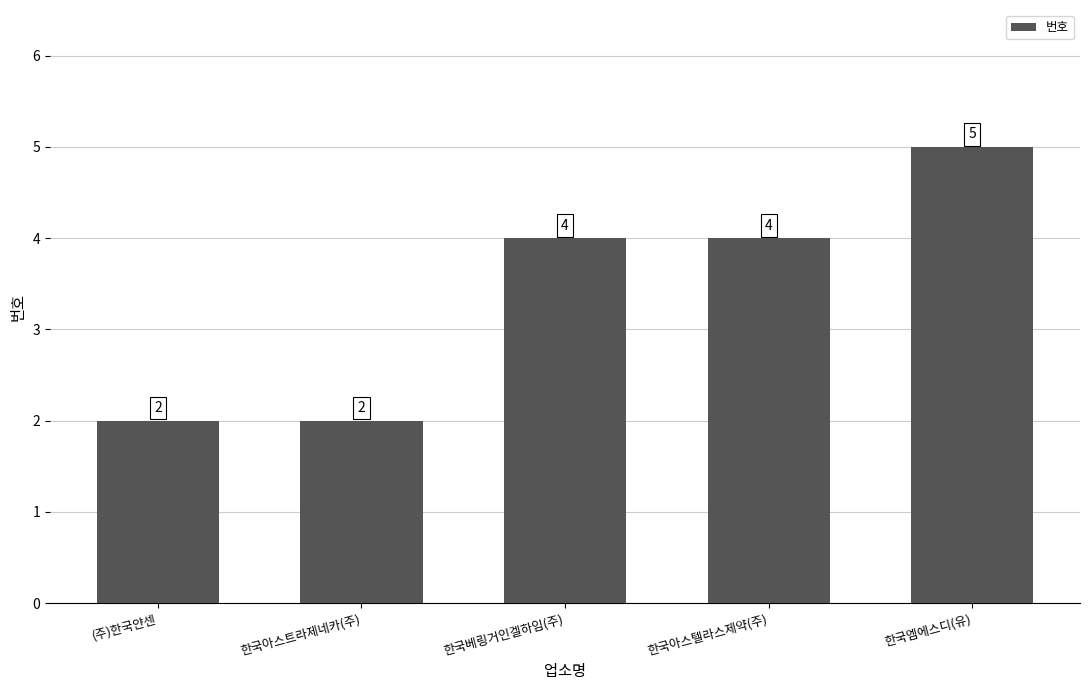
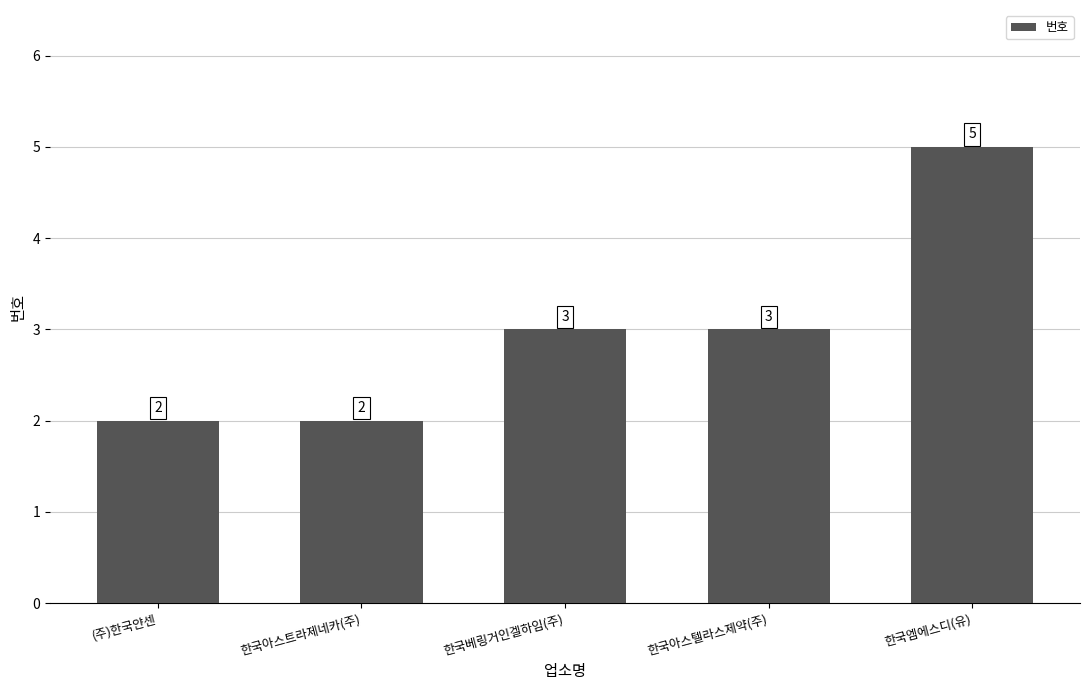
한국베링거인겔하임(주): 4 -> 3
한국아스텔라스제약(주): 4 -> 3
